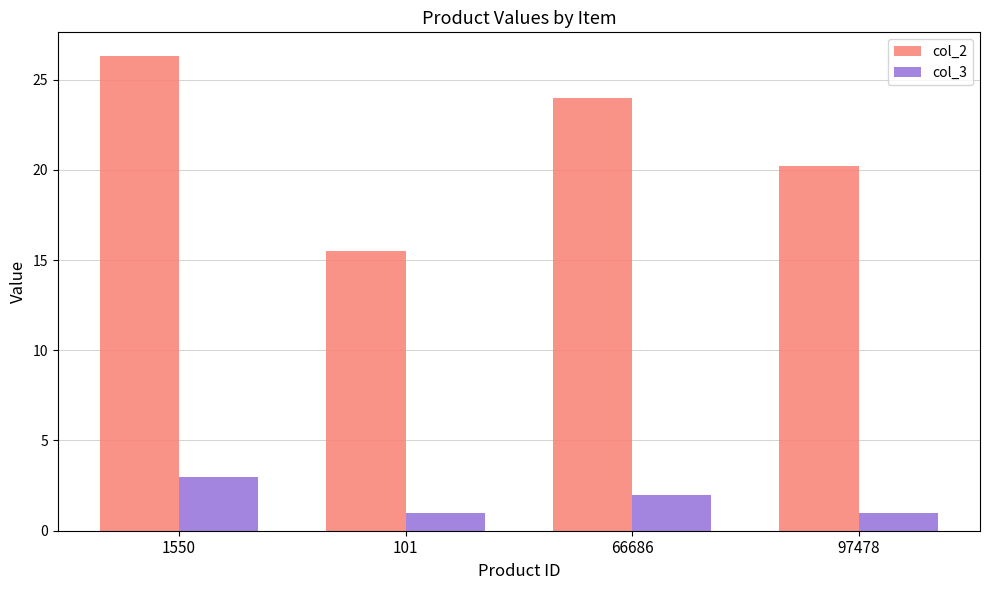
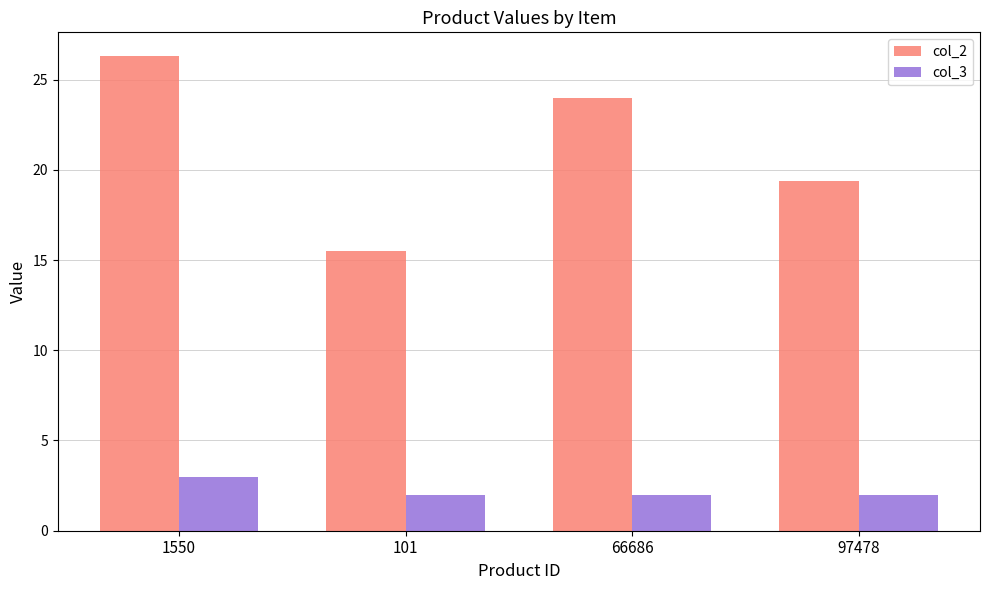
col_3, 101: 1 -> 2
col_2, 97478: 20.2 -> 19.4
col_3, 97478: 1 -> 2
